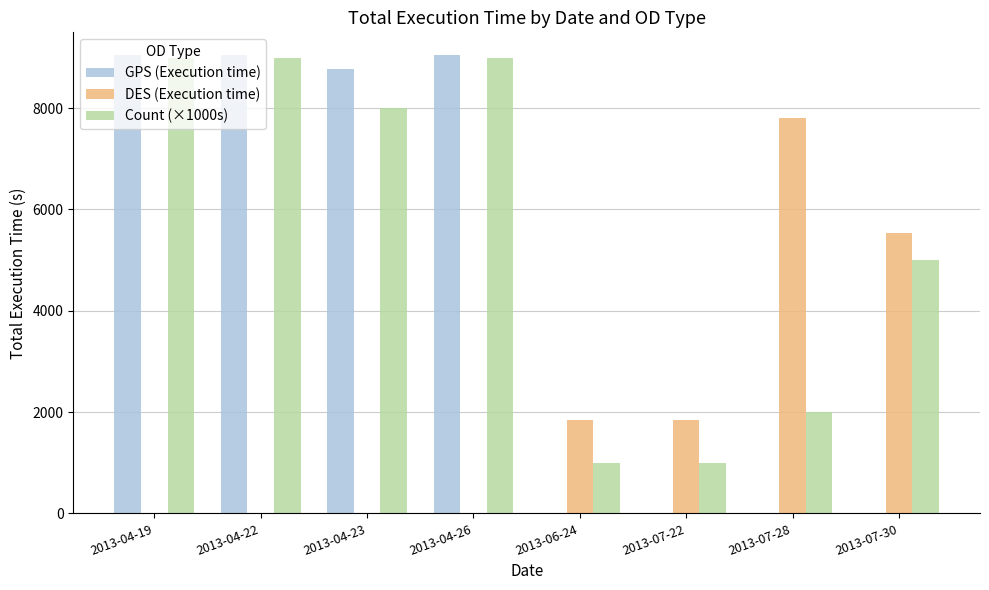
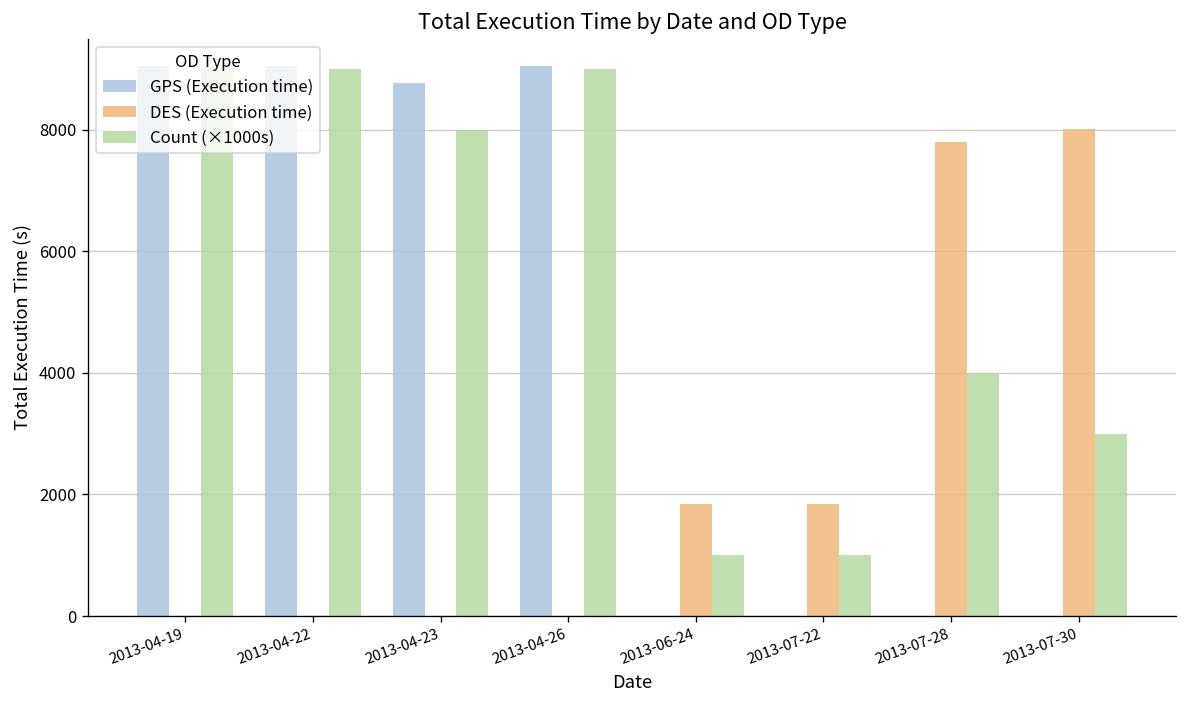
Count (×1000s), 2013-07-28: 2000 -> 4000
DES (Execution time), 2013-07-30: 5500 -> 8000
Count (×1000s), 2013-07-30: 5000 -> 3000
